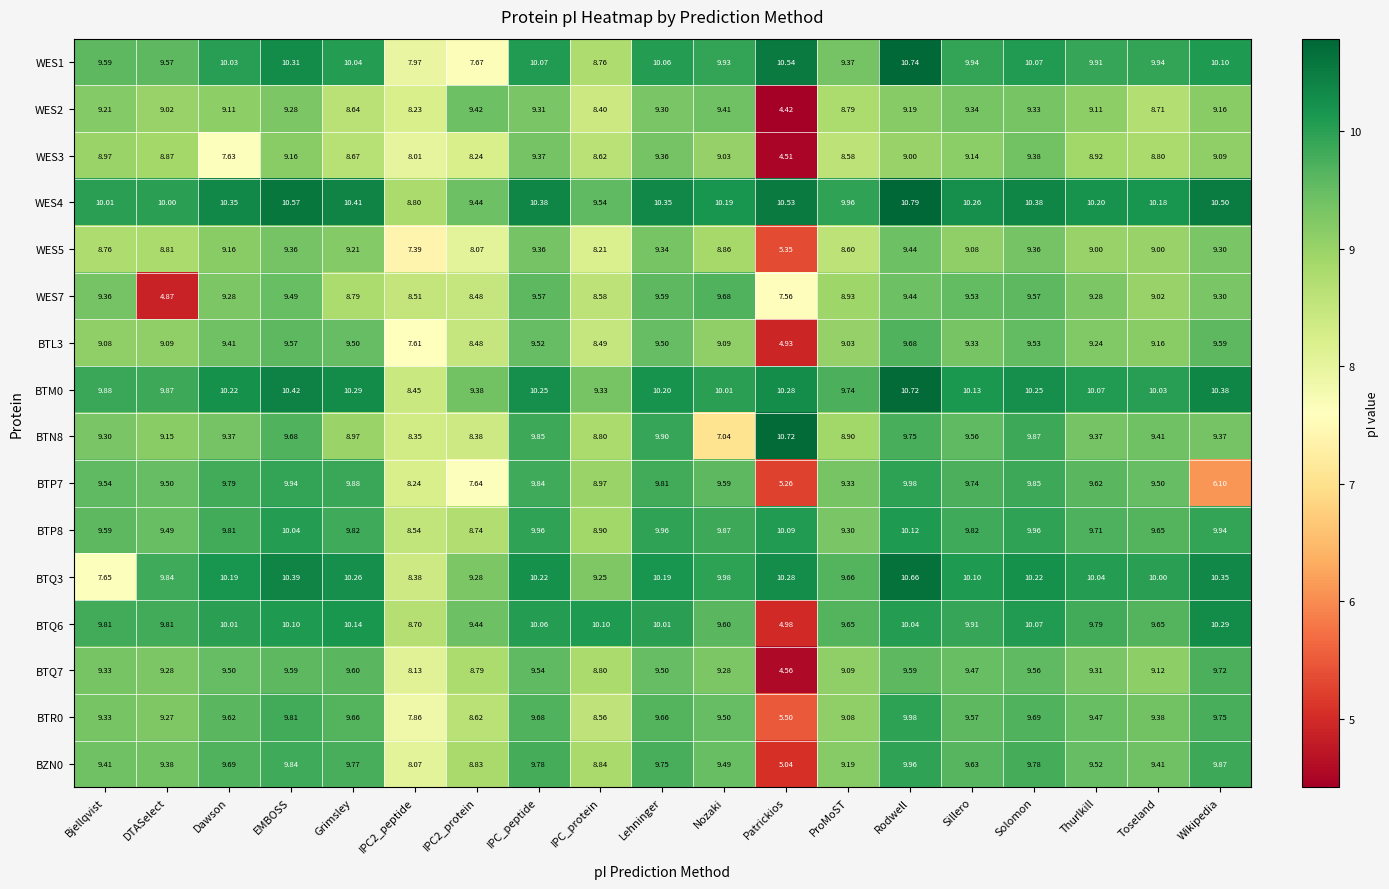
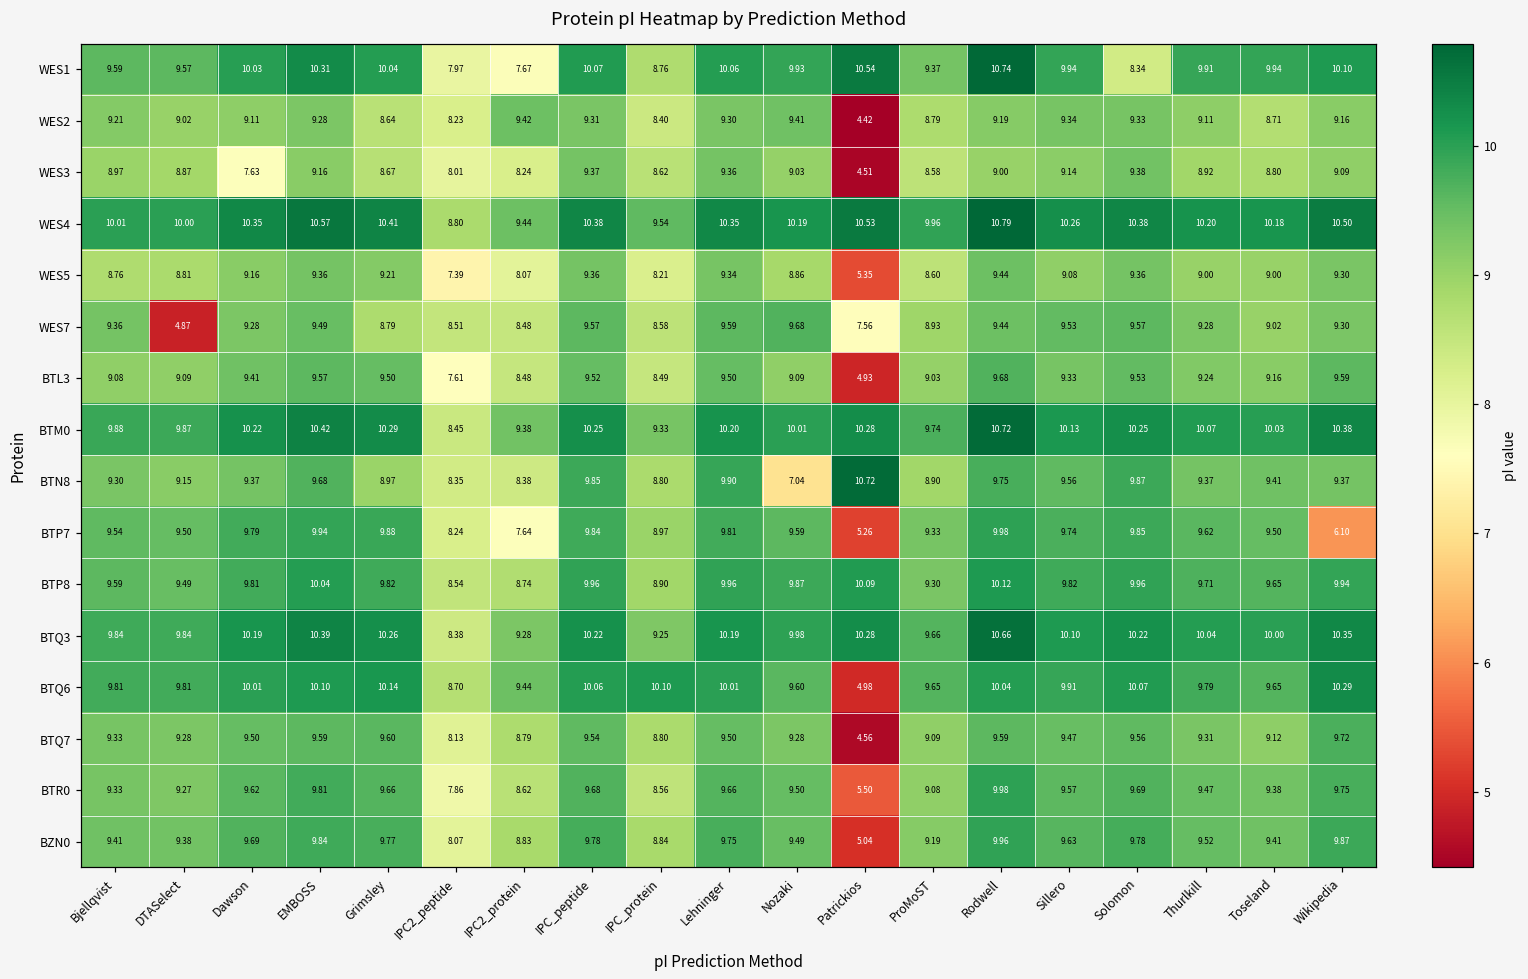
WES1, Solomon: 10.07 -> 8.34
BTQ3, Bjellqvist: 7.65 -> 9.84
